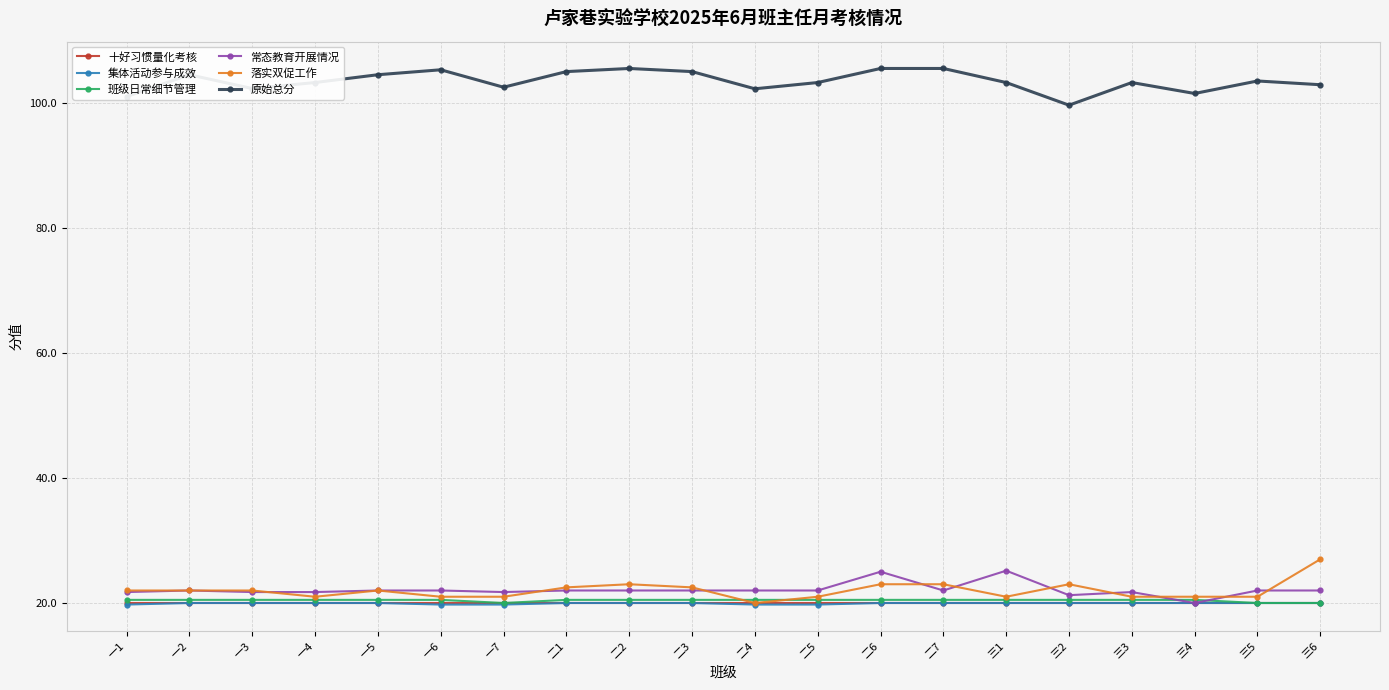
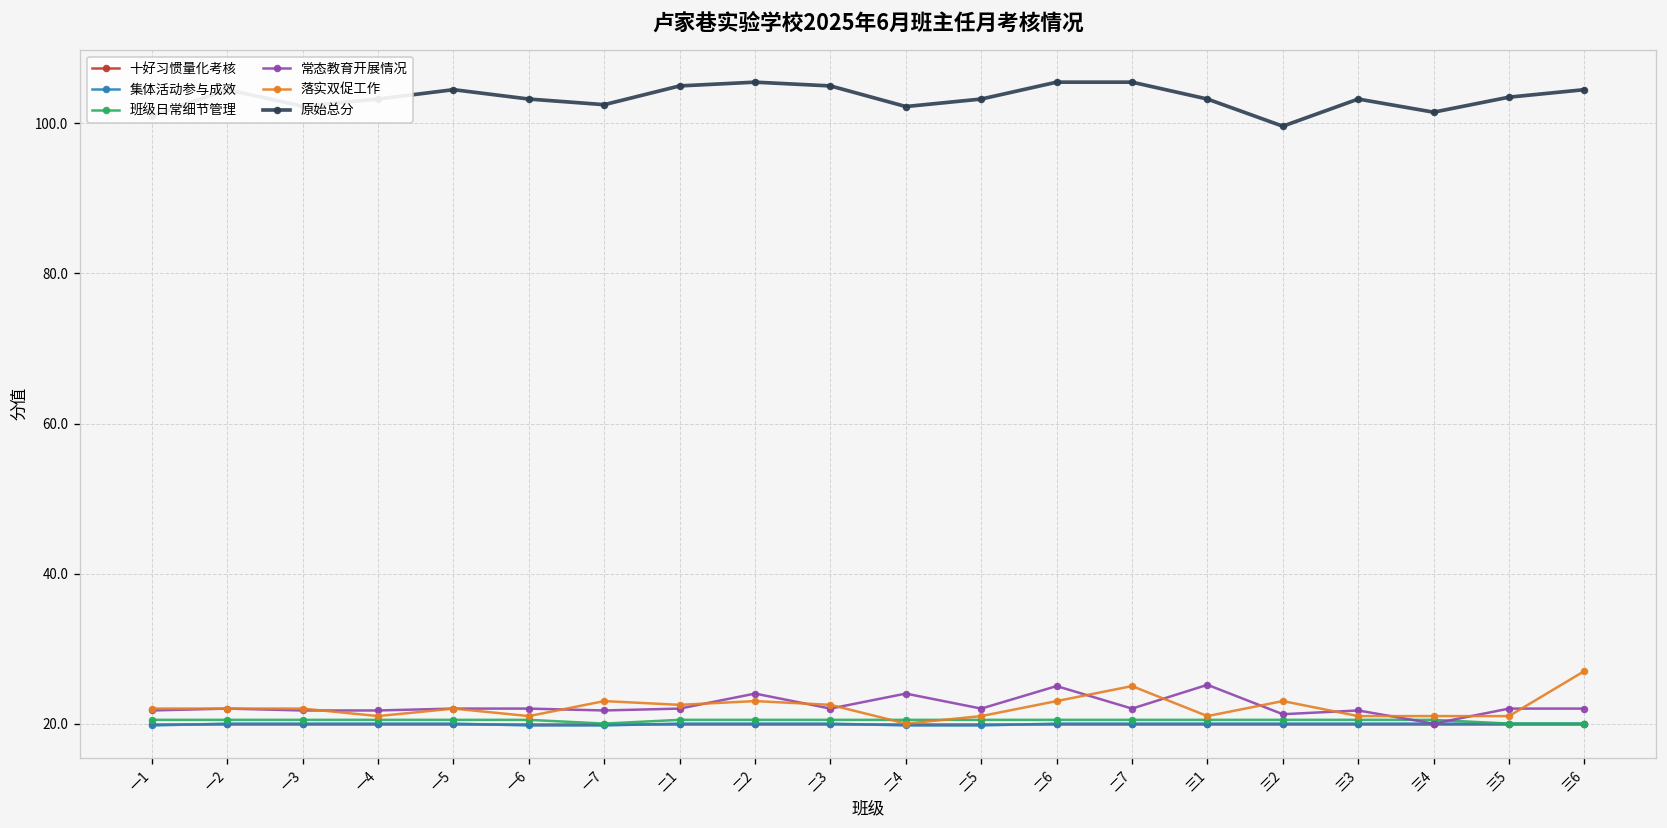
原始总分, 一6: 105 -> 103
落实双促工作, 一7: 21 -> 23
常态教育开展情况, 二2: 22 -> 24
常态教育开展情况, 二4: 22 -> 24
落实双促工作, 二7: 23 -> 25
原始总分, 三6: 103 -> 105
